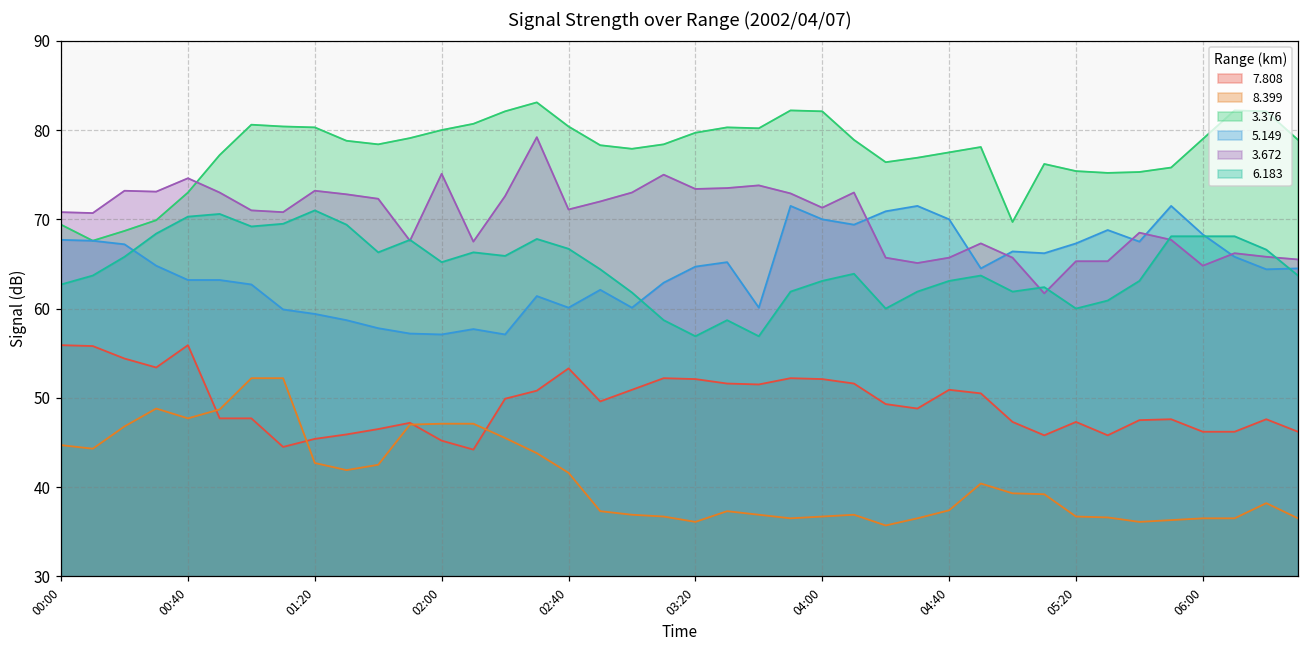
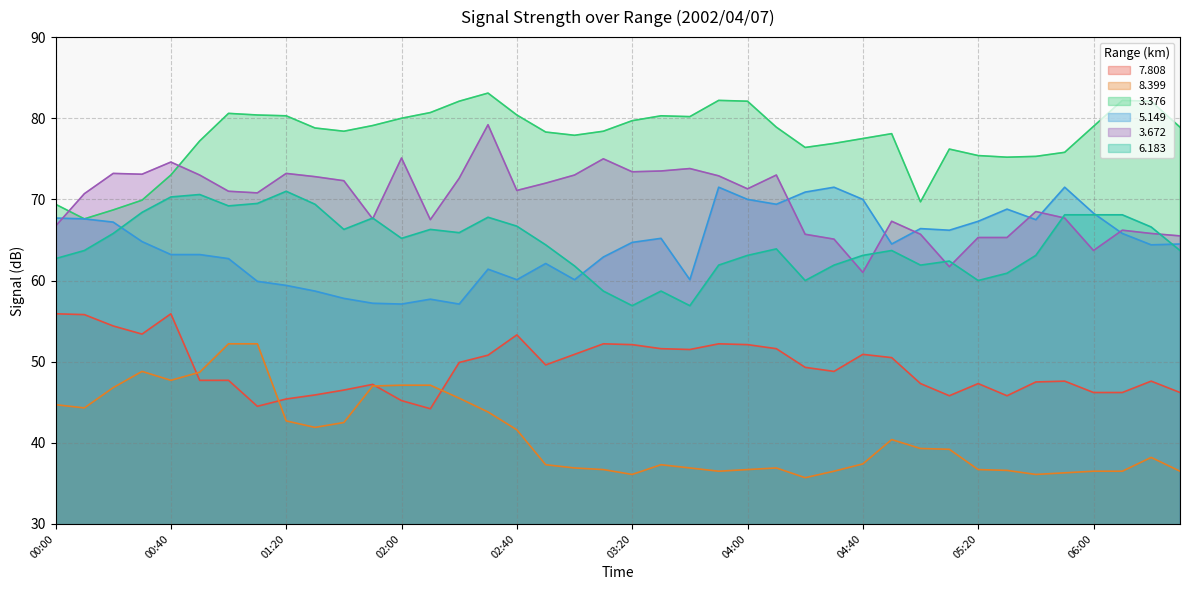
3.672, 00:00: 71 -> 67
3.672, 04:40: 66 -> 61
3.672, 06:00: 65 -> 64
